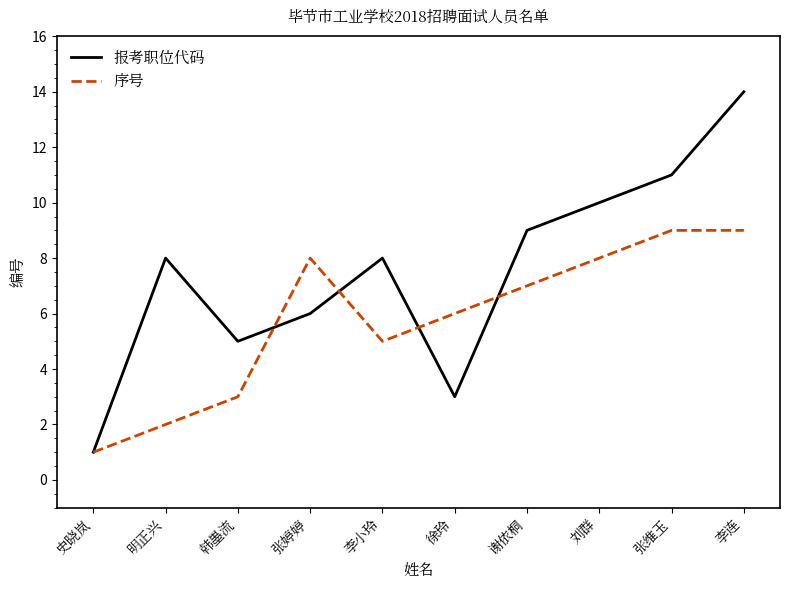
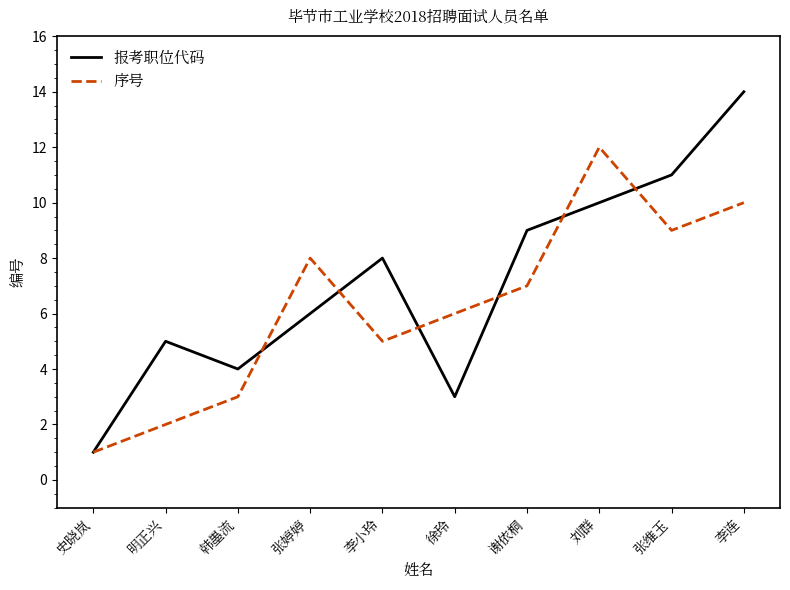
报考职位代码, 明正兴: 8 -> 5
报考职位代码, 韩墨流: 5 -> 4
序号, 刘群: 8 -> 12
序号, 李连: 9 -> 10
